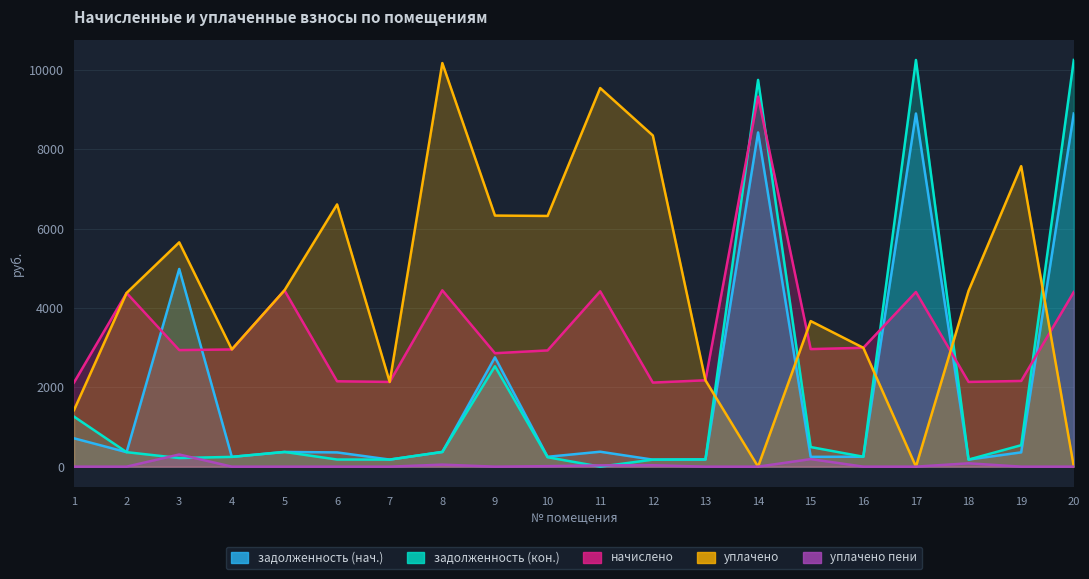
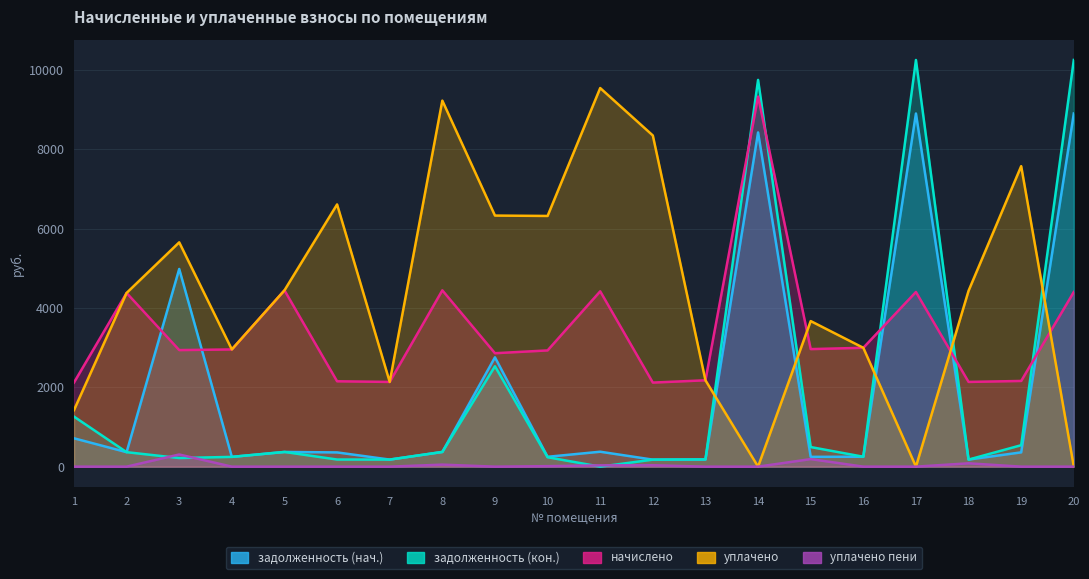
уплачено, 8: 10200 -> 9200
